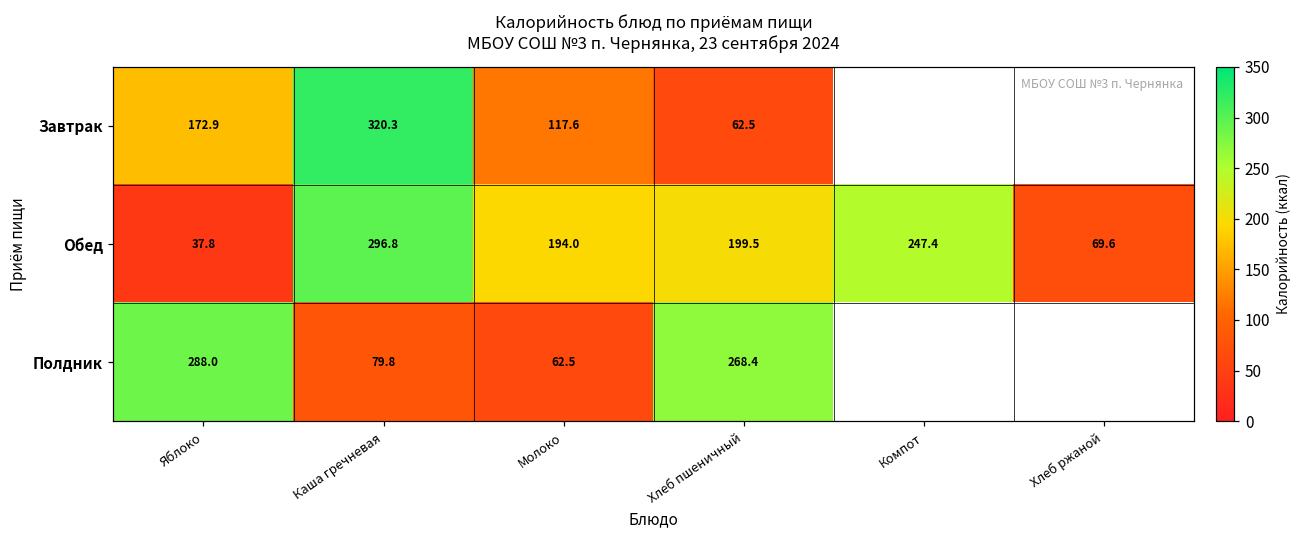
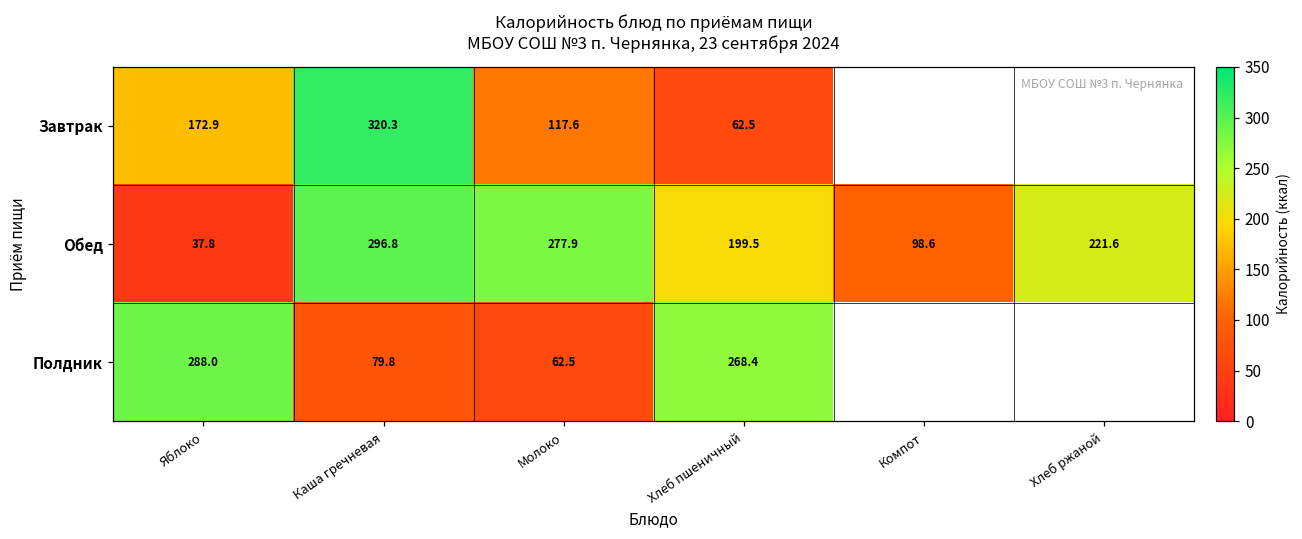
Обед, Молоко: 194.0 -> 277.9
Обед, Компот: 247.4 -> 98.6
Обед, Хлеб ржаной: 69.6 -> 221.6
